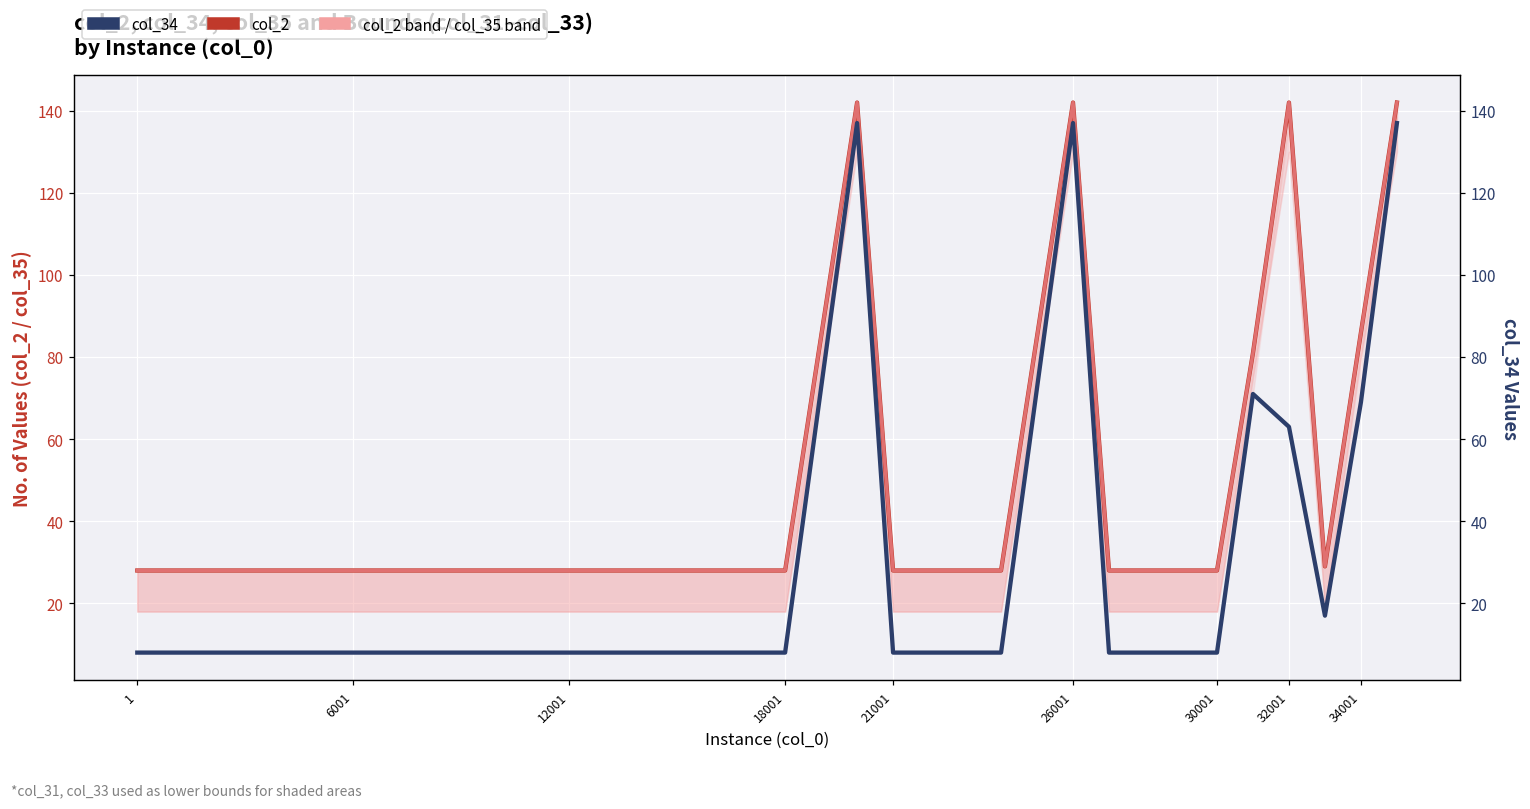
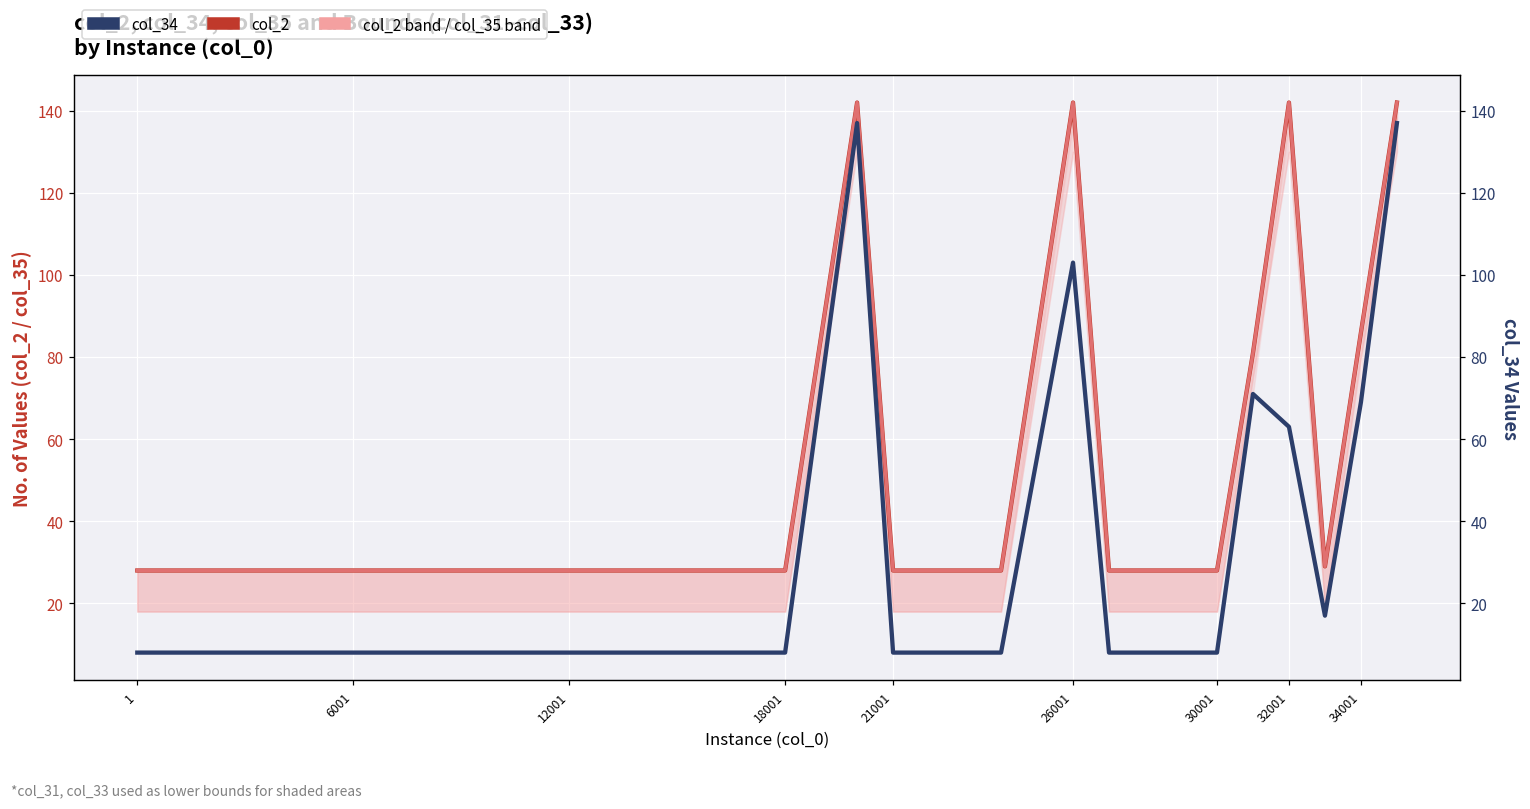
col_34, 26001: 137 -> 103
